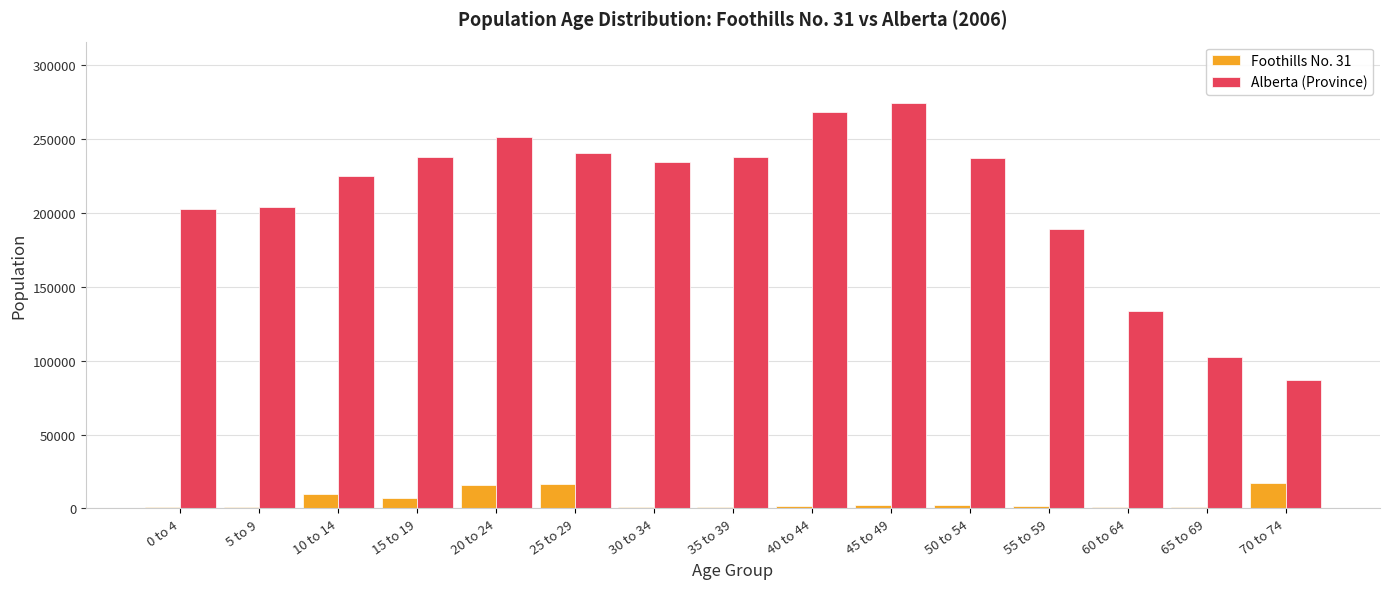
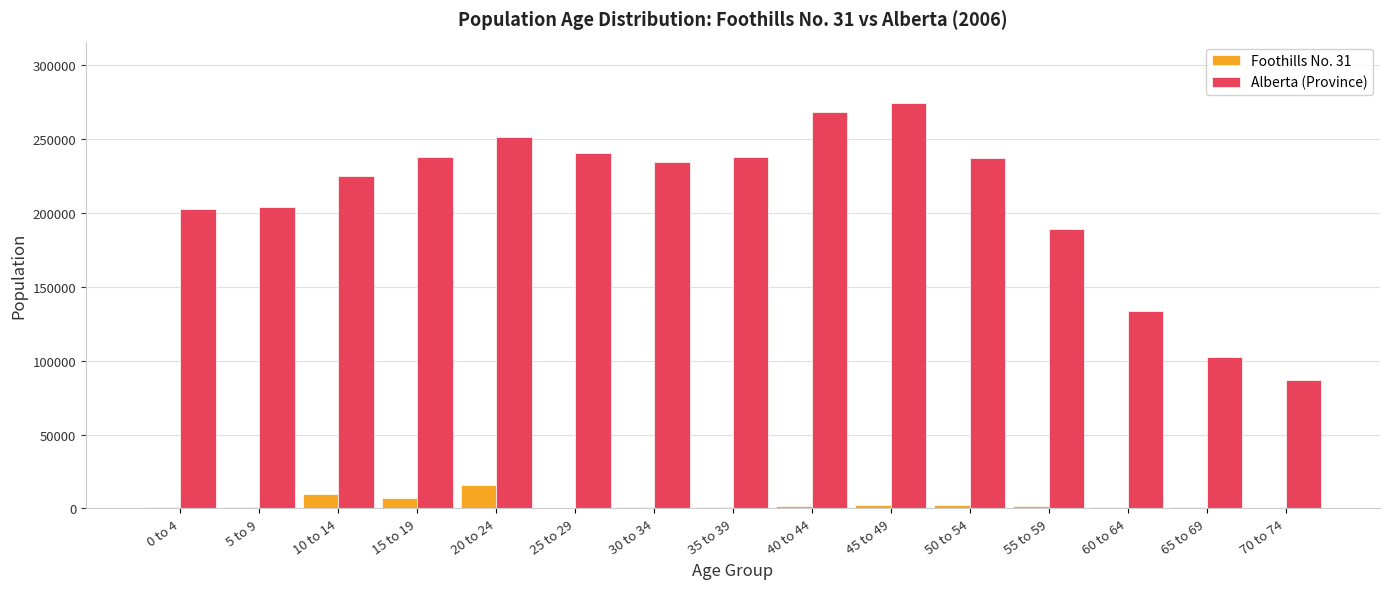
Foothills No. 31, 25 to 29: 17000 -> 1000
Foothills No. 31, 70 to 74: 17000 -> 1000
